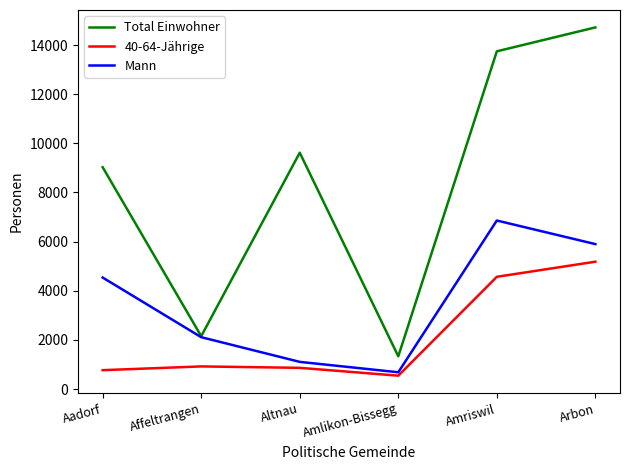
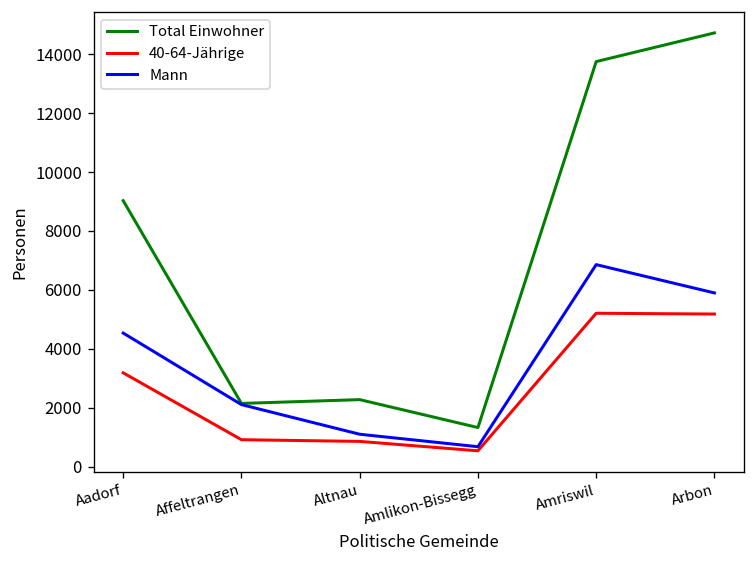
40-64-Jährige, Aadorf: 800 -> 3200
Total Einwohner, Altnau: 9600 -> 2300
40-64-Jährige, Amriswil: 4600 -> 5200
